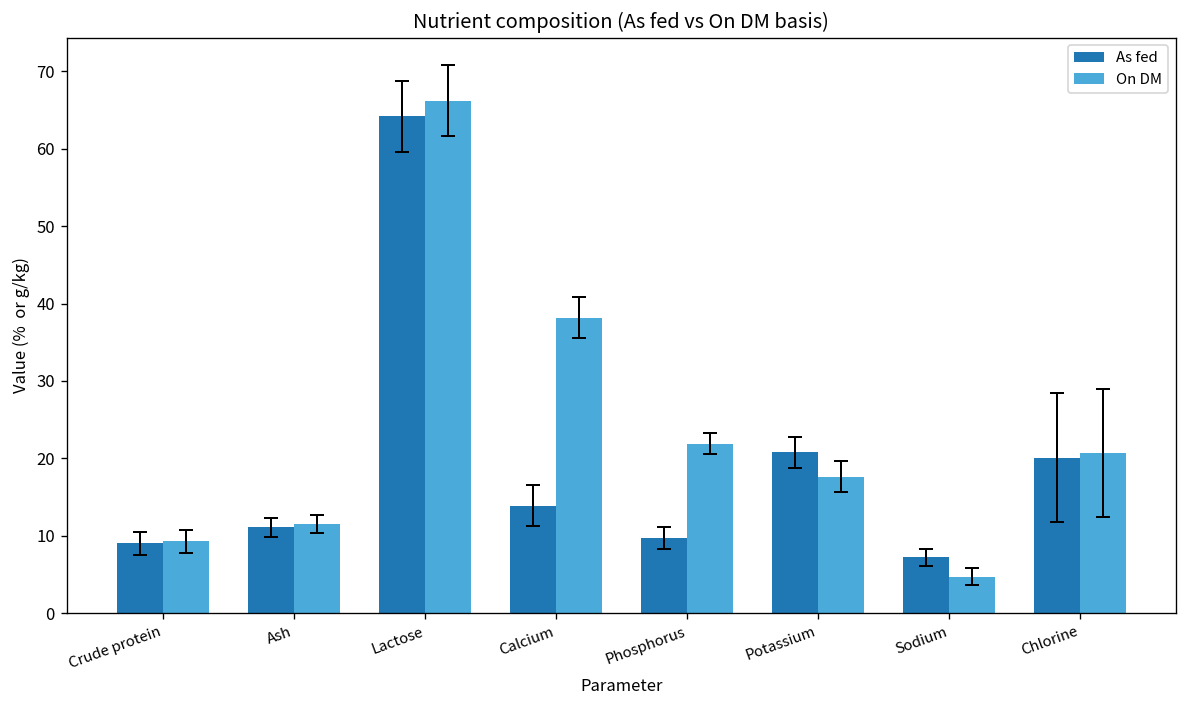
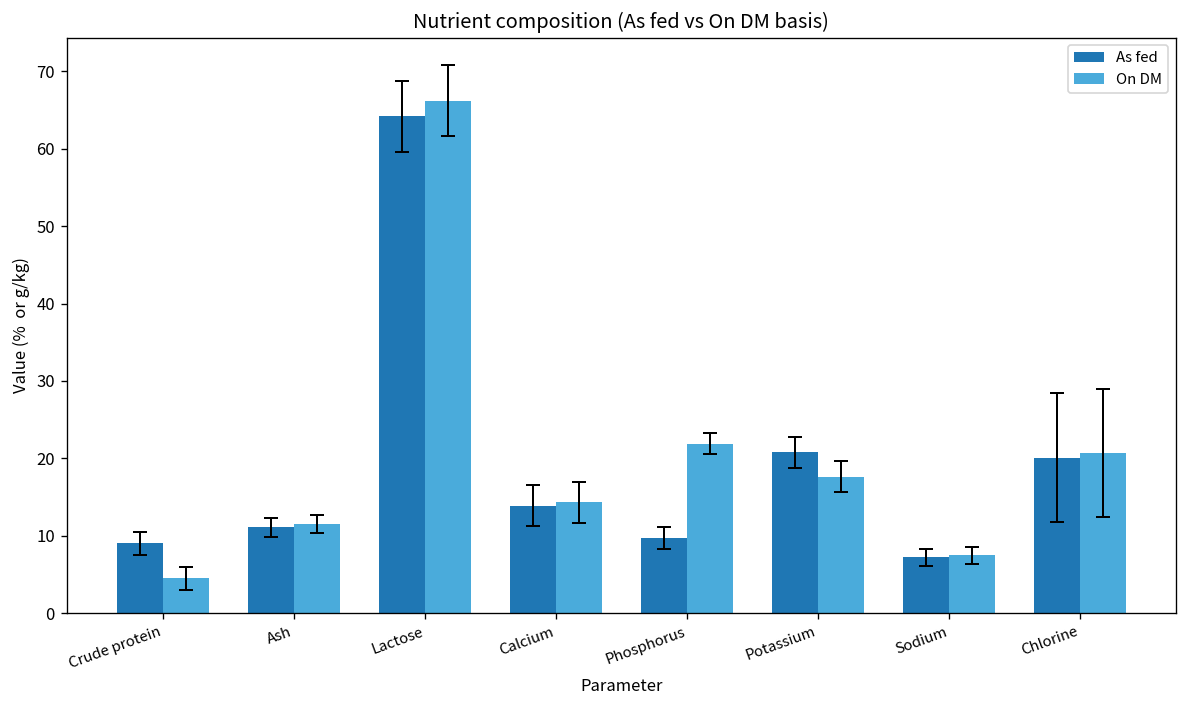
On DM, Crude protein: 9 -> 5
On DM, Calcium: 38 -> 14
On DM, Sodium: 5 -> 7
